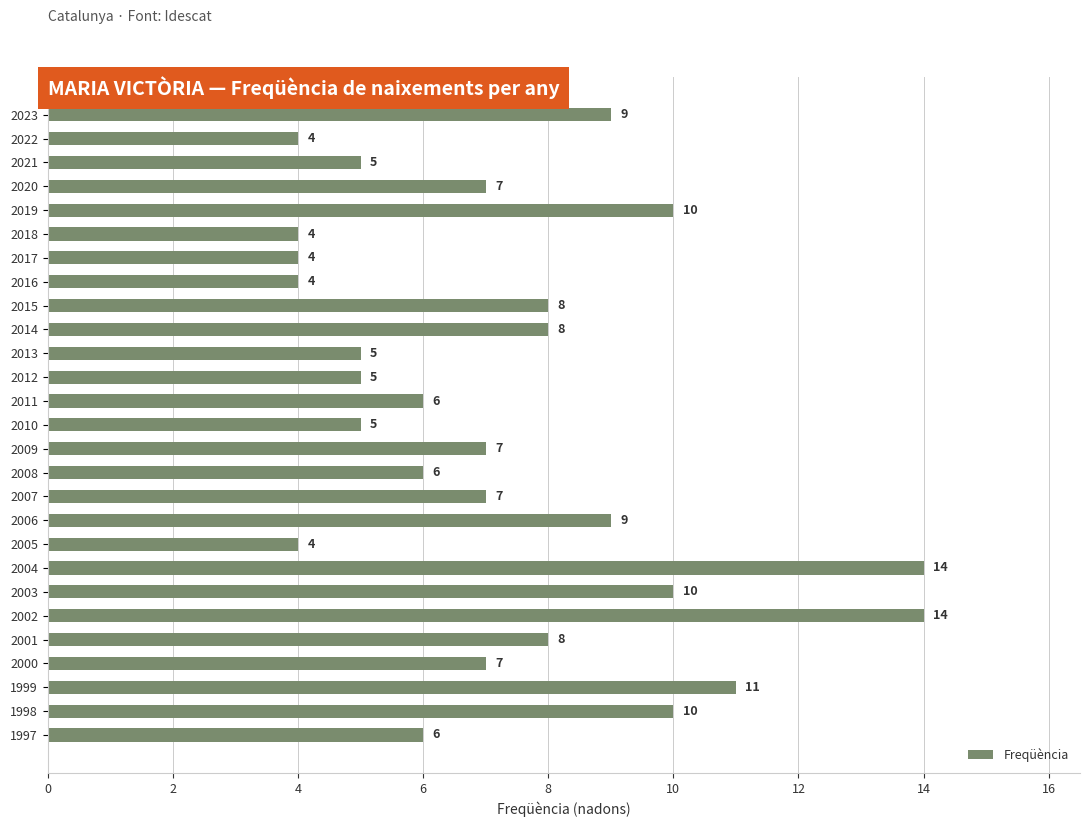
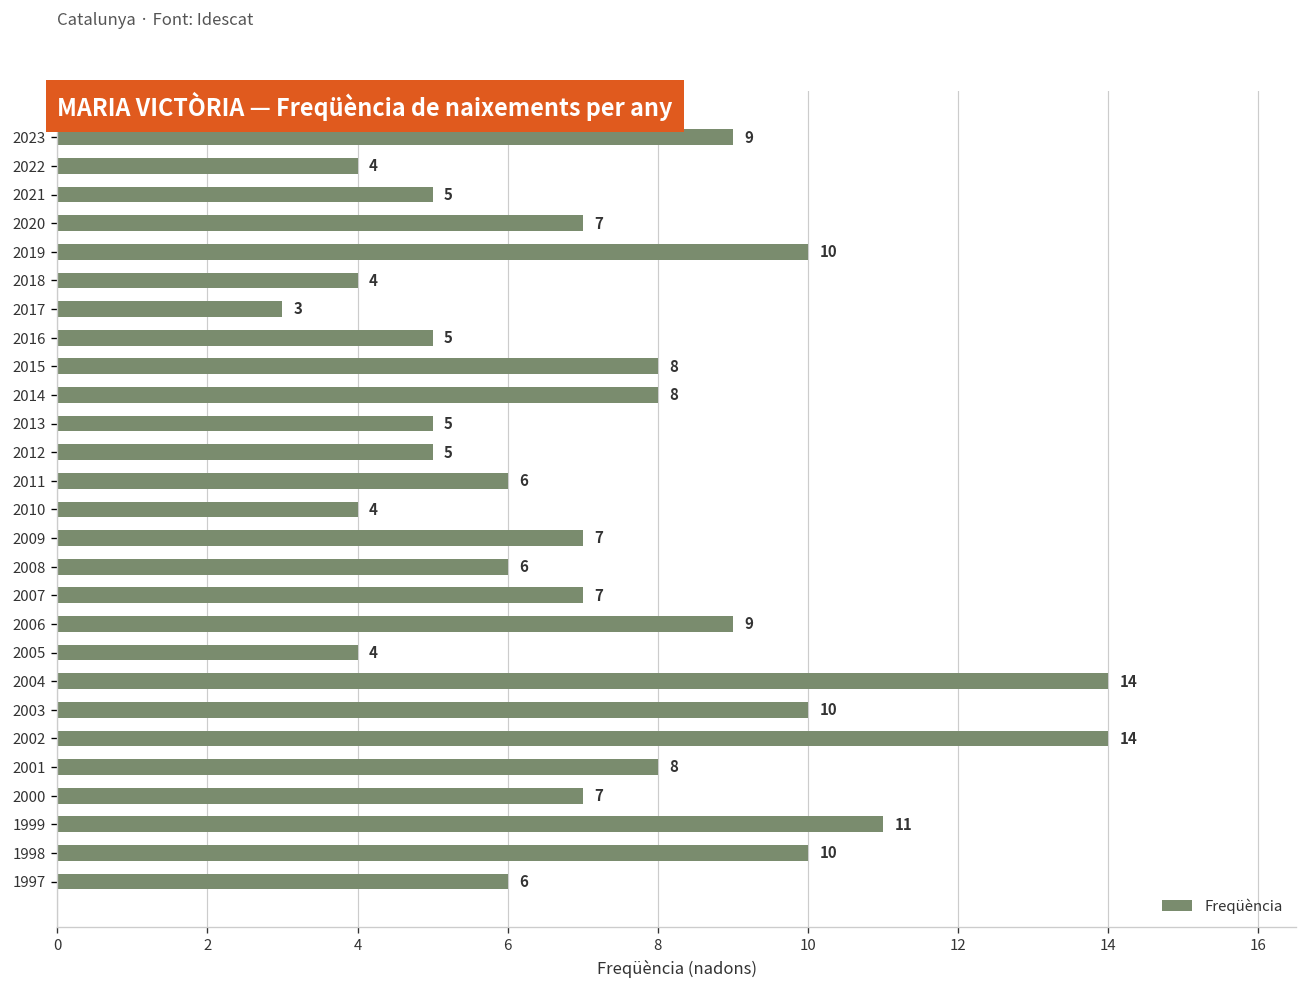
2017: 4 -> 3
2016: 4 -> 5
2010: 5 -> 4
